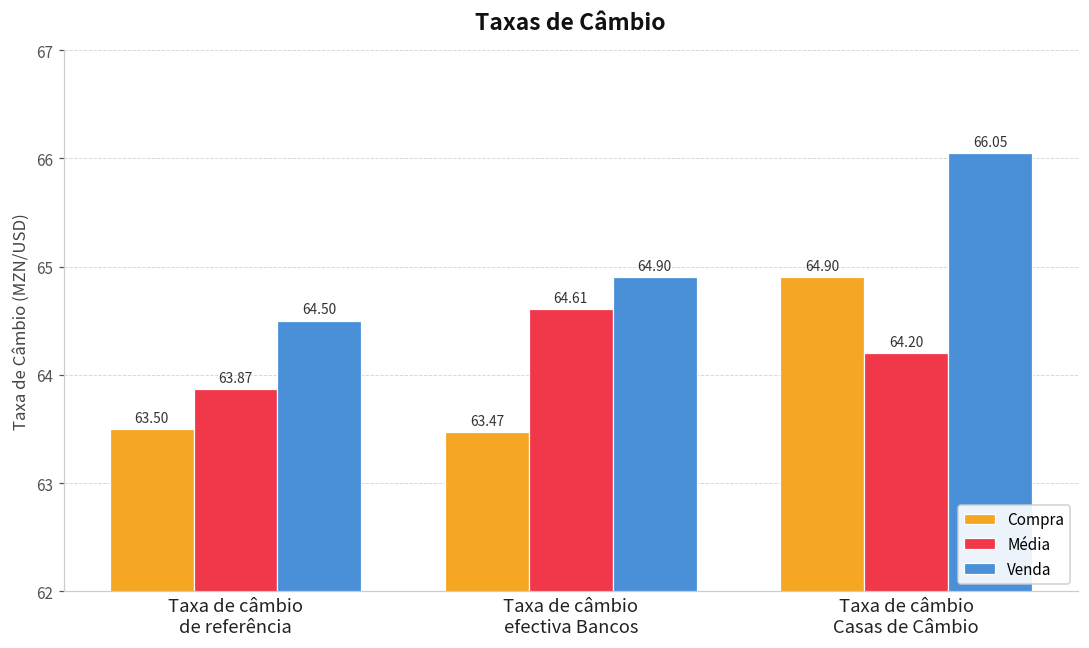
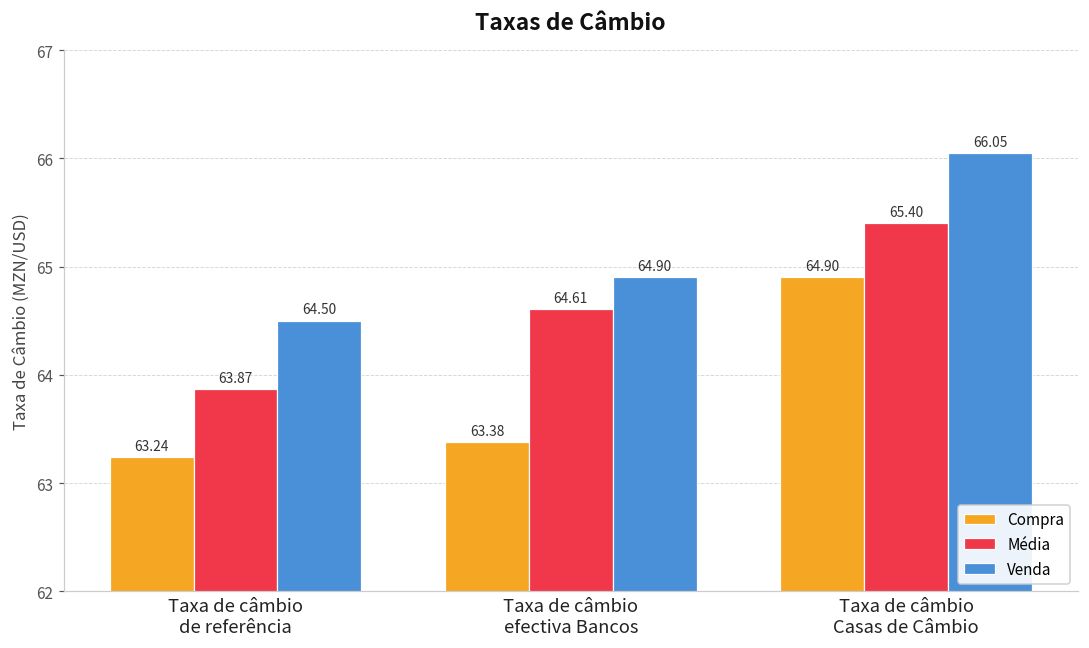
Compra, Taxa de câmbio de referência: 63.50 -> 63.24
Compra, Taxa de câmbio efectiva Bancos: 63.47 -> 63.38
Média, Taxa de câmbio Casas de Câmbio: 64.20 -> 65.40
